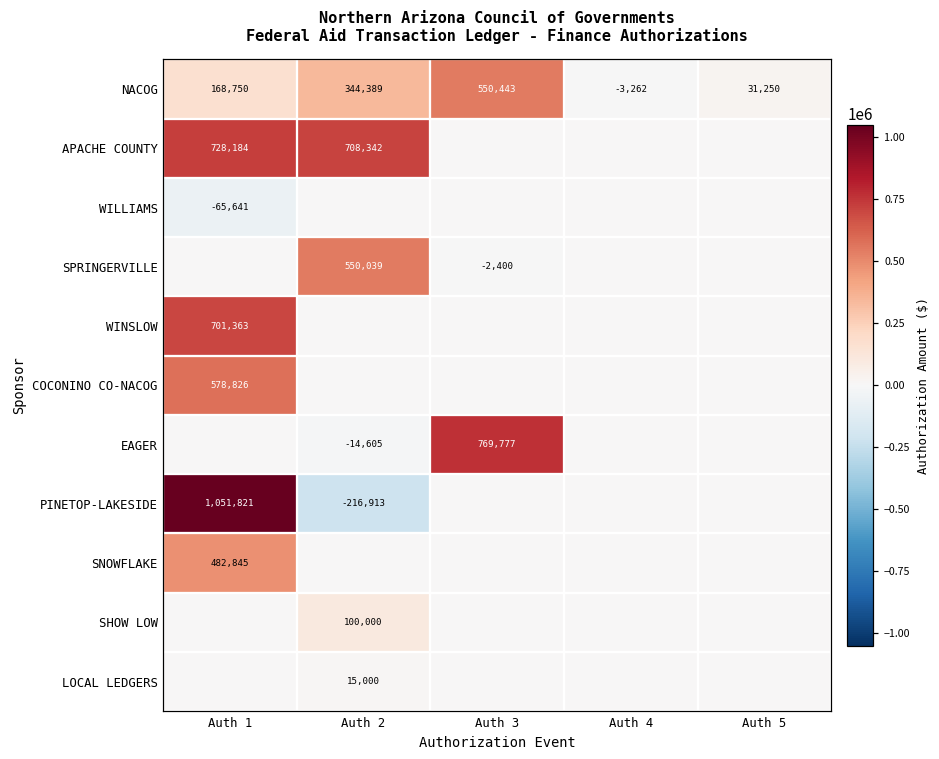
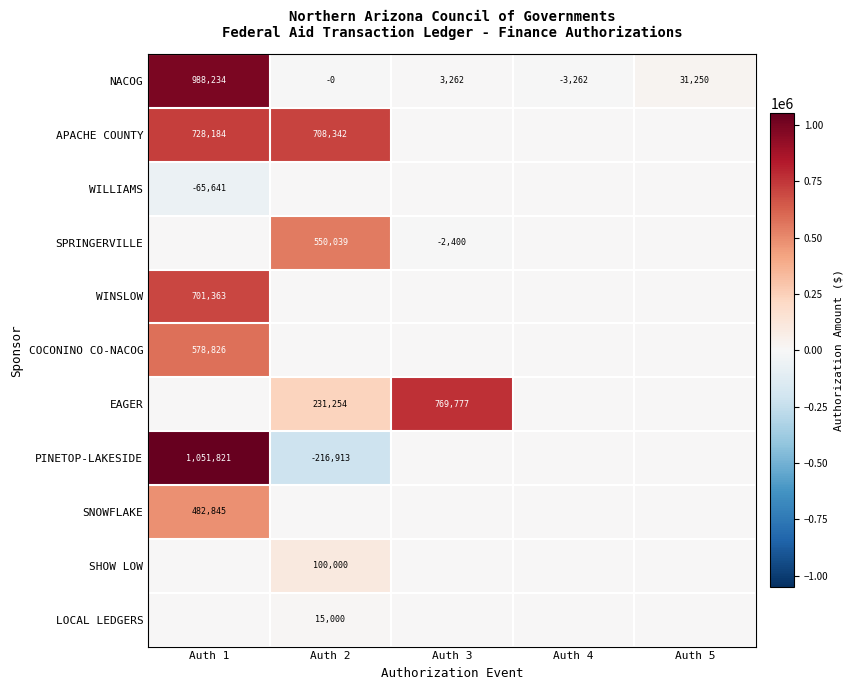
NACOG, Auth 1: 168,750 -> 988,234
NACOG, Auth 2: 344,389 -> -0
NACOG, Auth 3: 550,443 -> 3,262
EAGER, Auth 2: -14,605 -> 231,254
